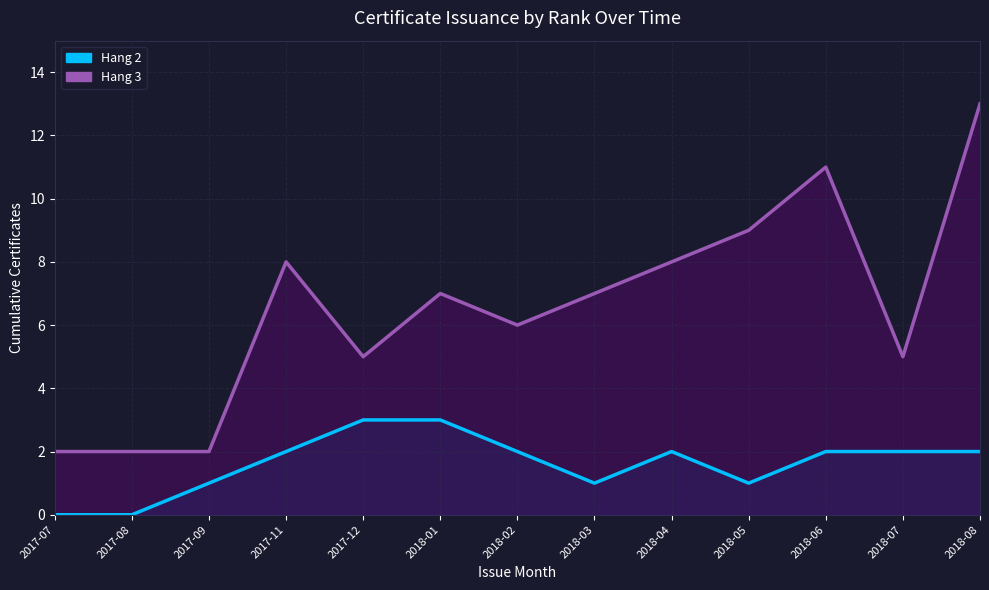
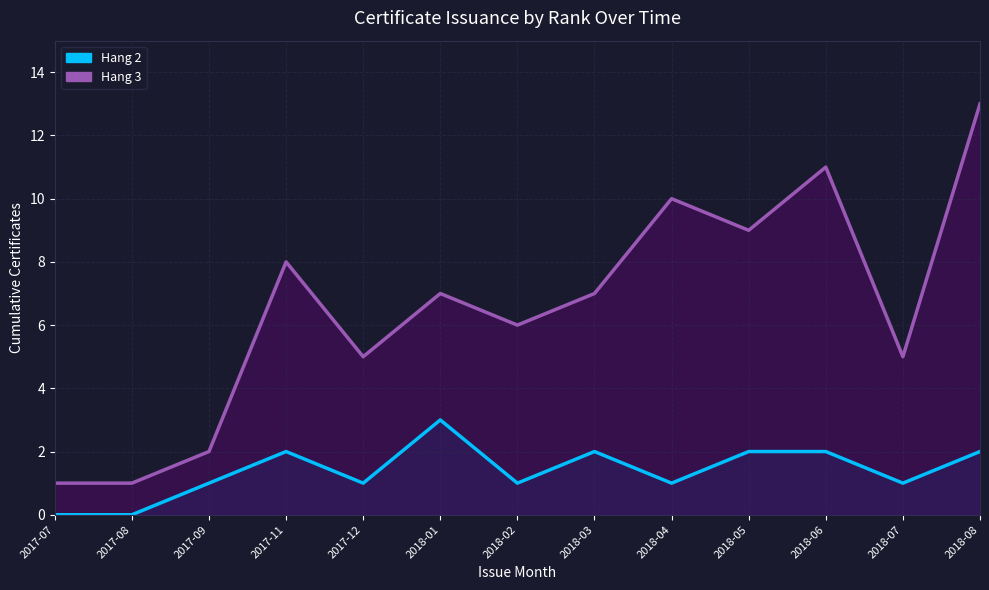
Hang 3, 2017-07: 2 -> 1
Hang 3, 2017-08: 2 -> 1
Hang 2, 2017-12: 3 -> 1
Hang 2, 2018-02: 2 -> 1
Hang 2, 2018-03: 1 -> 2
Hang 2, 2018-04: 2 -> 1
Hang 3, 2018-04: 8 -> 10
Hang 2, 2018-05: 1 -> 2
Hang 2, 2018-07: 2 -> 1
